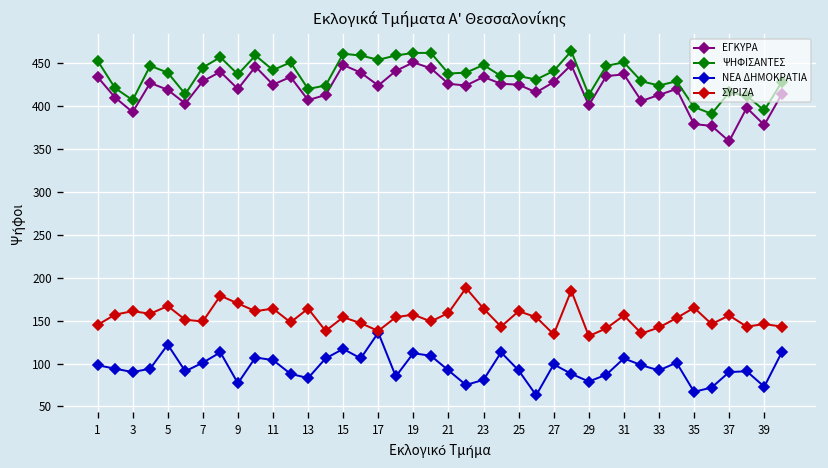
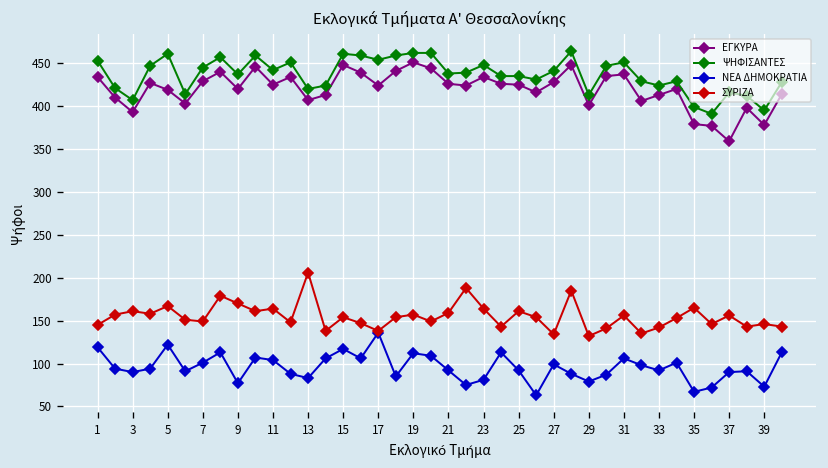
ΝΕΑ ΔΗΜΟΚΡΑΤΙΑ, 1: 100 -> 120
ΨΗΦΙΣΑΝΤΕΣ, 5: 440 -> 460
ΣΥΡΙΖΑ, 13: 160 -> 210
